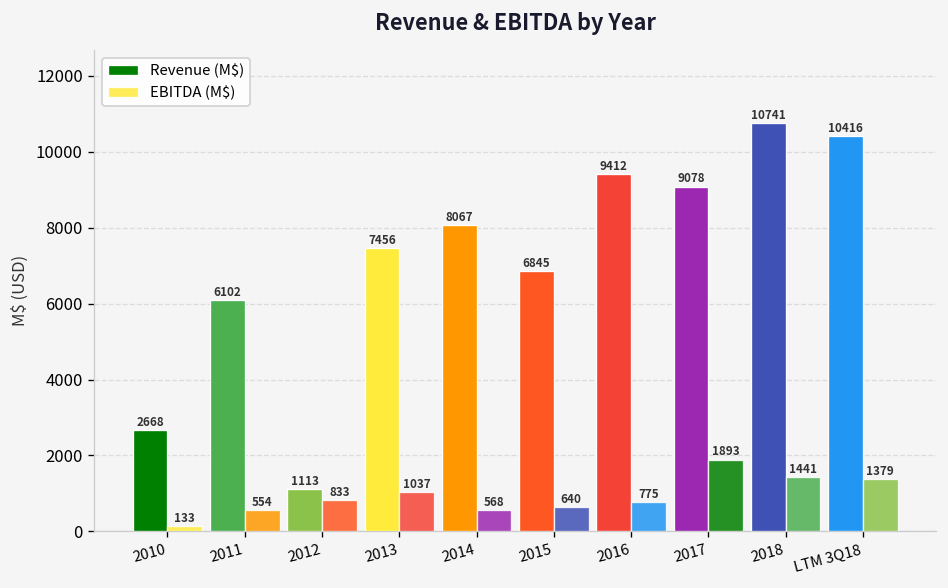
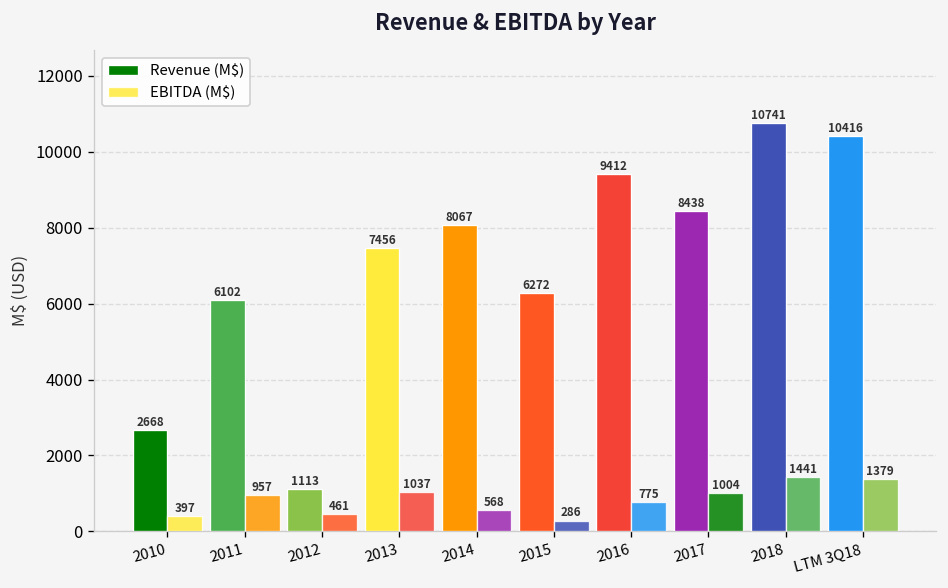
EBITDA (M$), 2010: 133 -> 397
EBITDA (M$), 2011: 554 -> 957
EBITDA (M$), 2012: 833 -> 461
Revenue (M$), 2015: 6845 -> 6272
EBITDA (M$), 2015: 640 -> 286
Revenue (M$), 2017: 9078 -> 8438
EBITDA (M$), 2017: 1893 -> 1004
